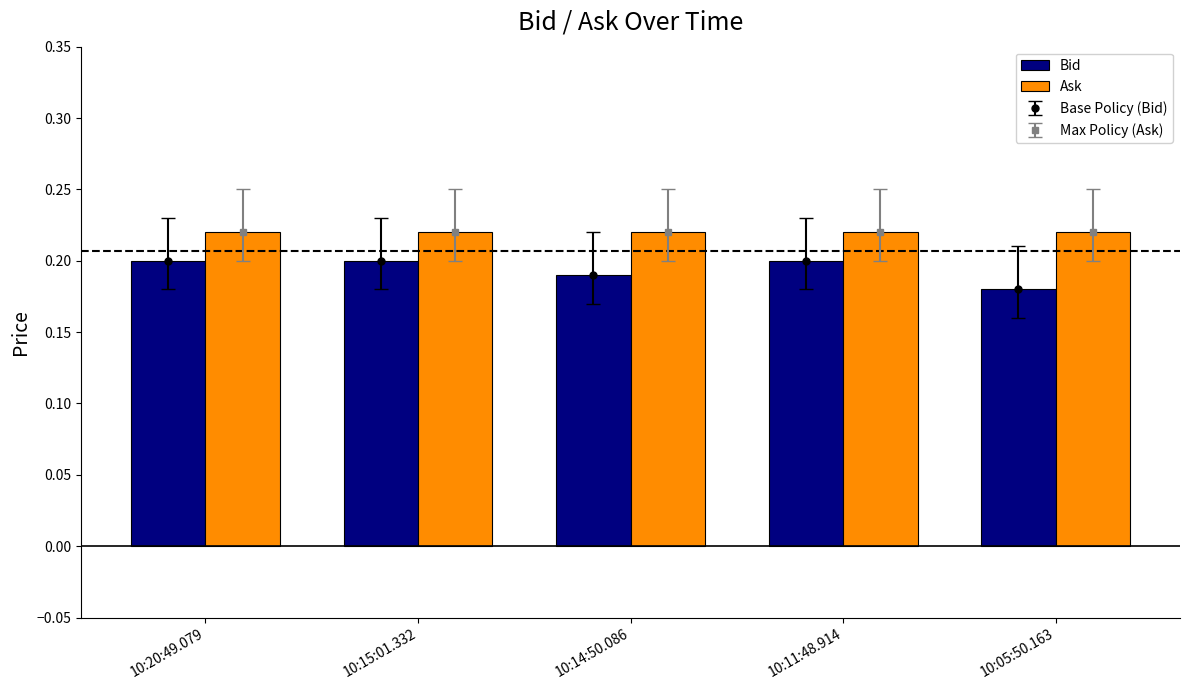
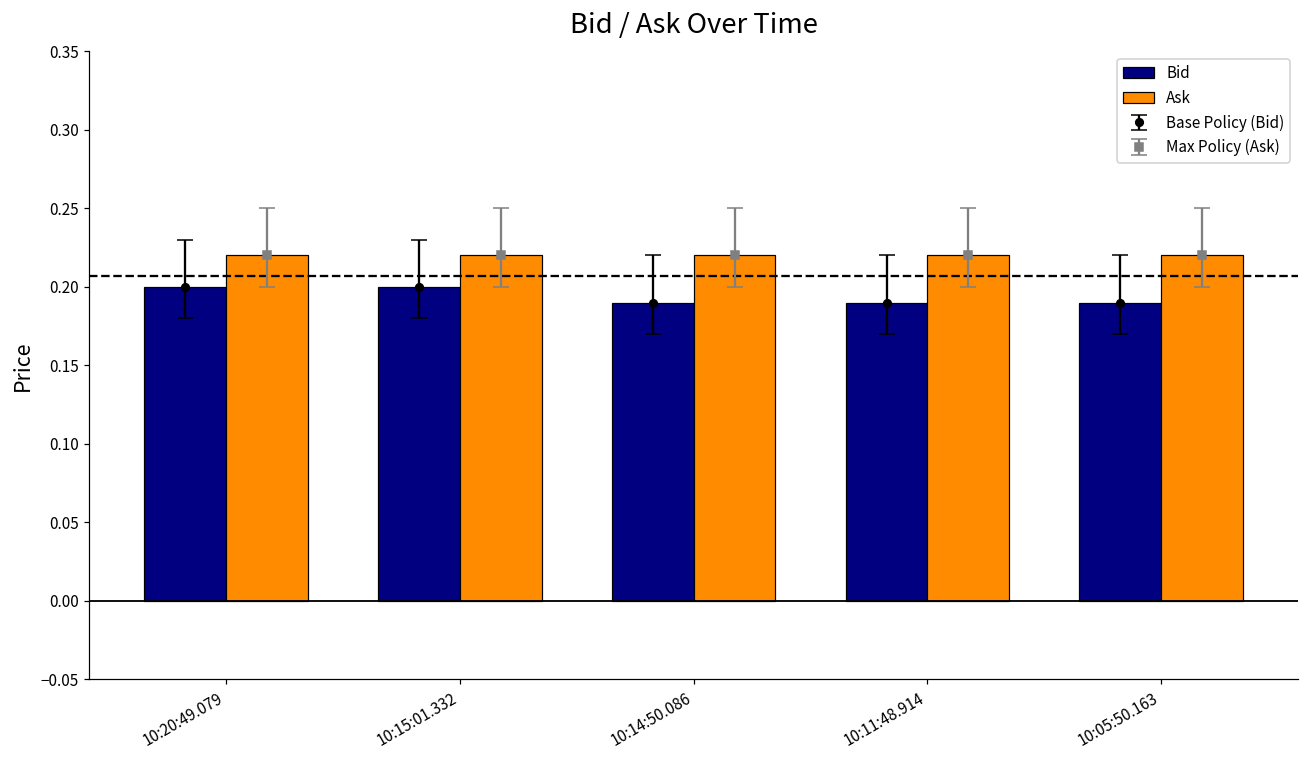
Bid, 10:11:48.914: 0.20 -> 0.19
Bid, 10:05:50.163: 0.18 -> 0.19
